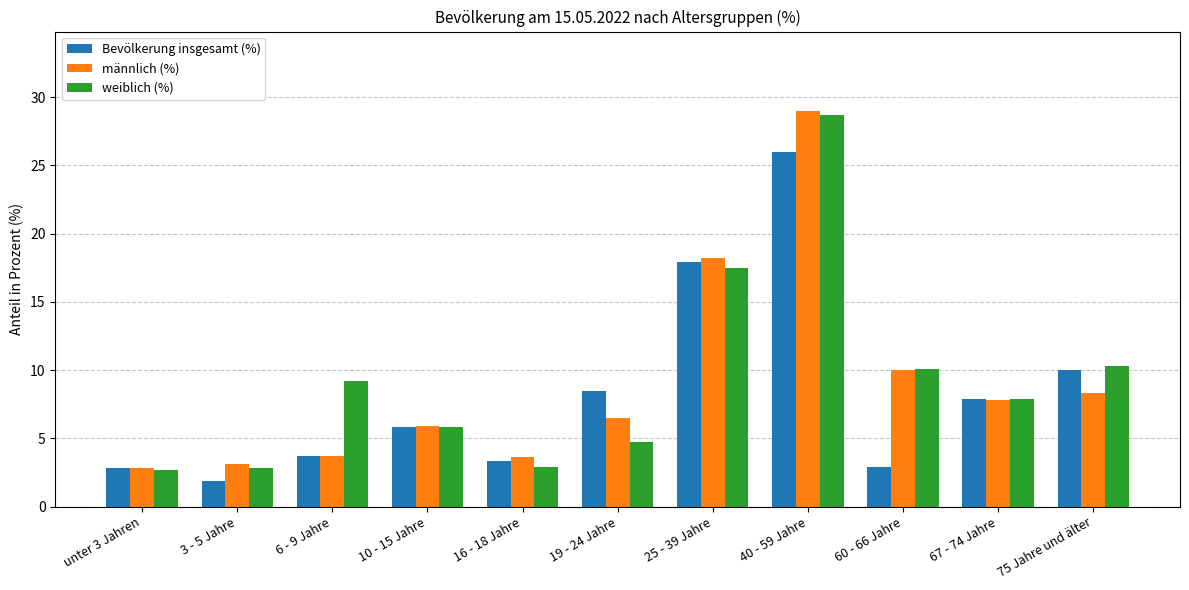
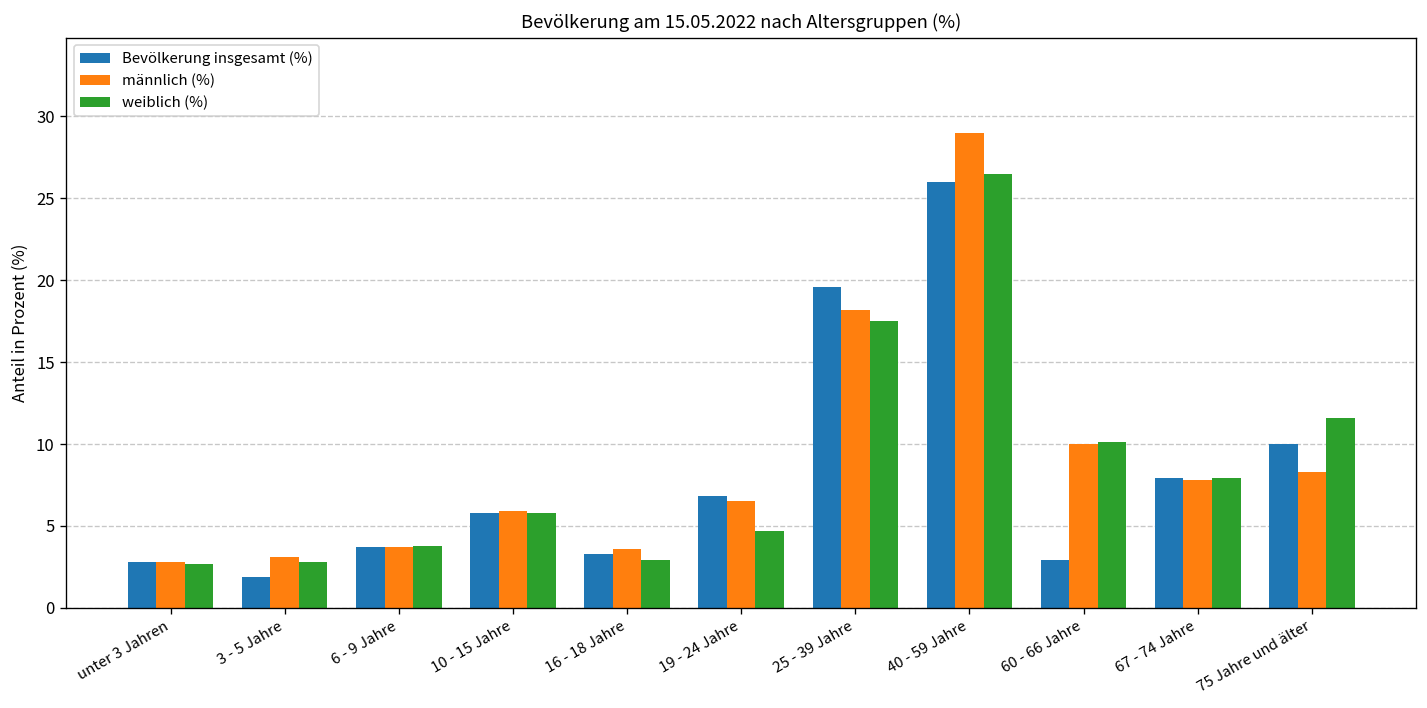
weiblich (%), 6 - 9 Jahre: 9.2 -> 3.8
Bevölkerung insgesamt (%), 19 - 24 Jahre: 8.5 -> 6.8
Bevölkerung insgesamt (%), 25 - 39 Jahre: 17.9 -> 19.6
weiblich (%), 40 - 59 Jahre: 28.7 -> 26.5
weiblich (%), 75 Jahre und älter: 10.3 -> 11.6
